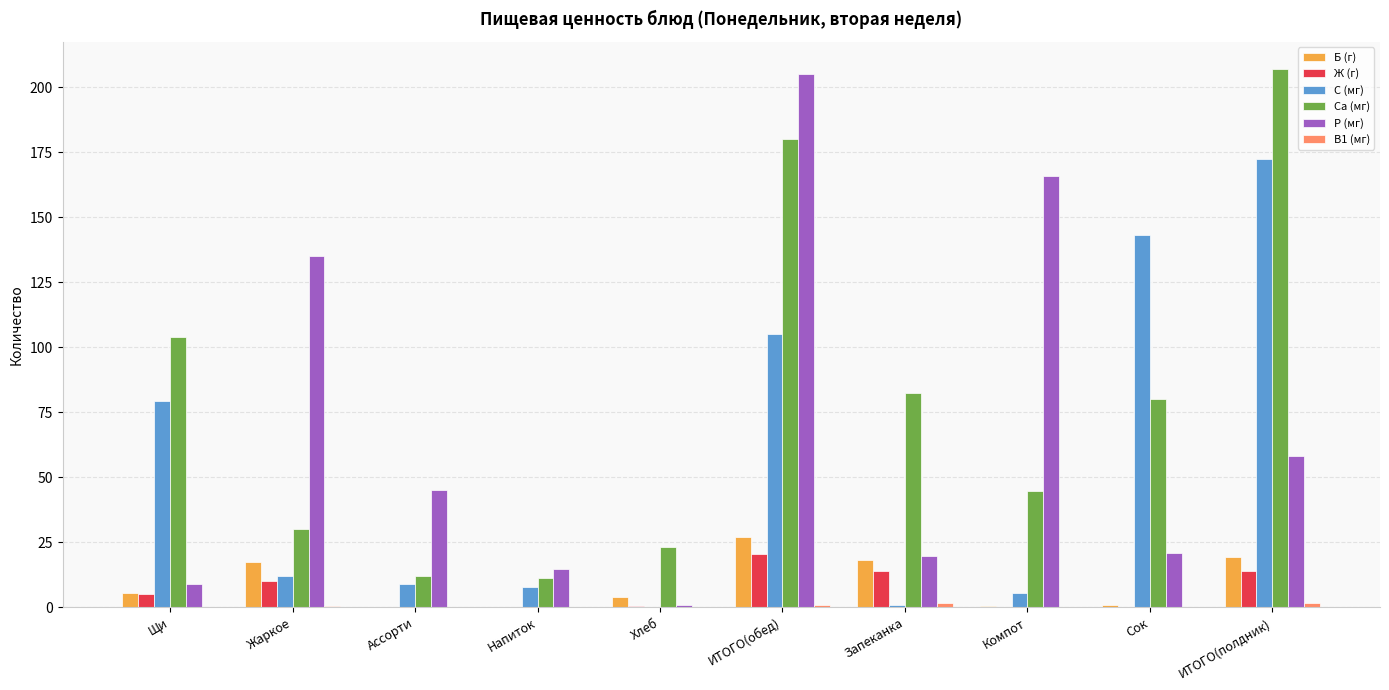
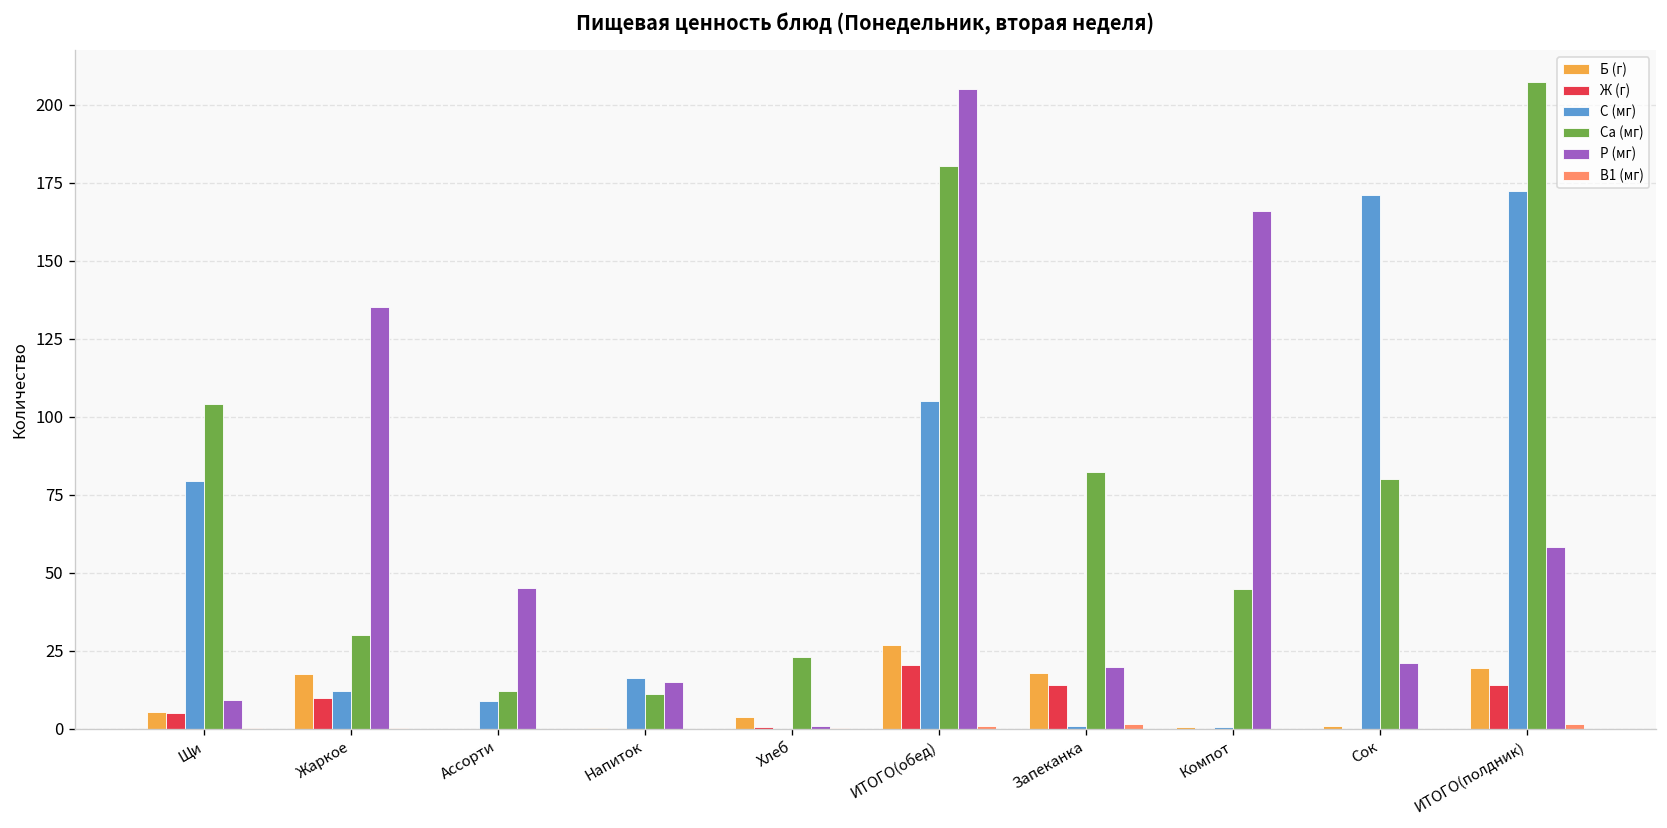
С (мг), Напиток: 8 -> 16
С (мг), Компот: 6 -> 0
С (мг), Сок: 143 -> 171
